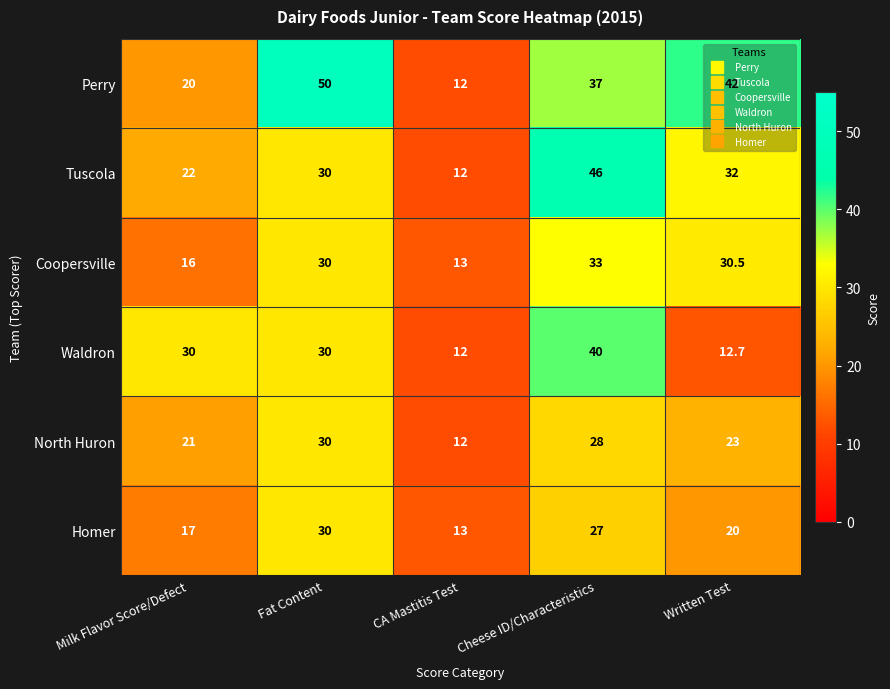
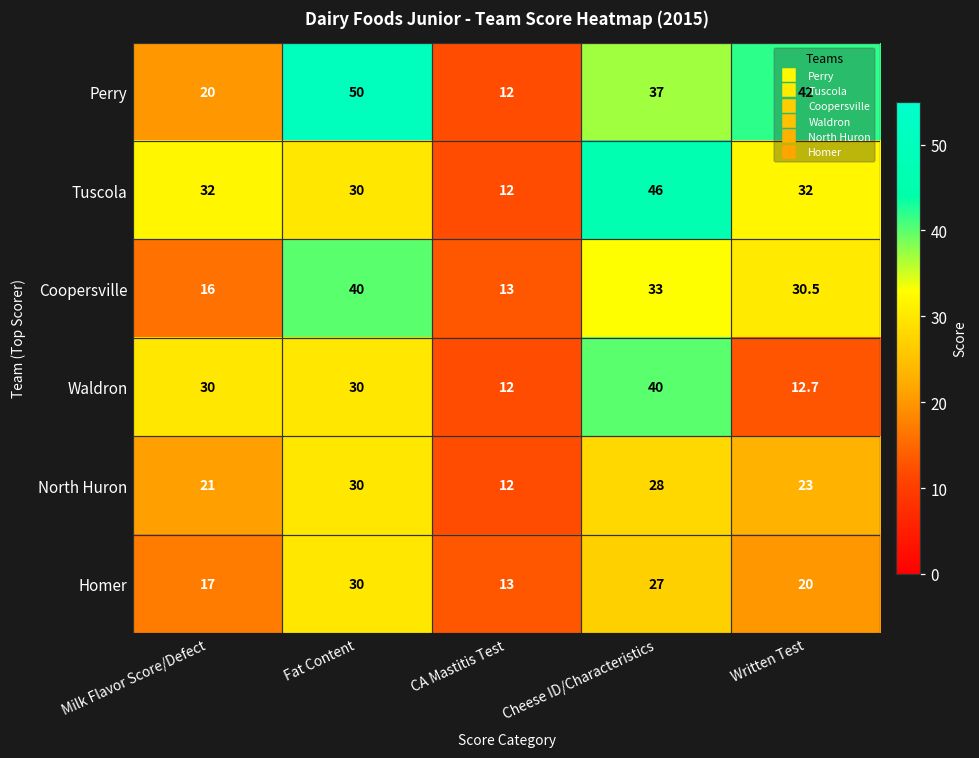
Tuscola, Milk Flavor Score/Defect: 22 -> 32
Coopersville, Fat Content: 30 -> 40
